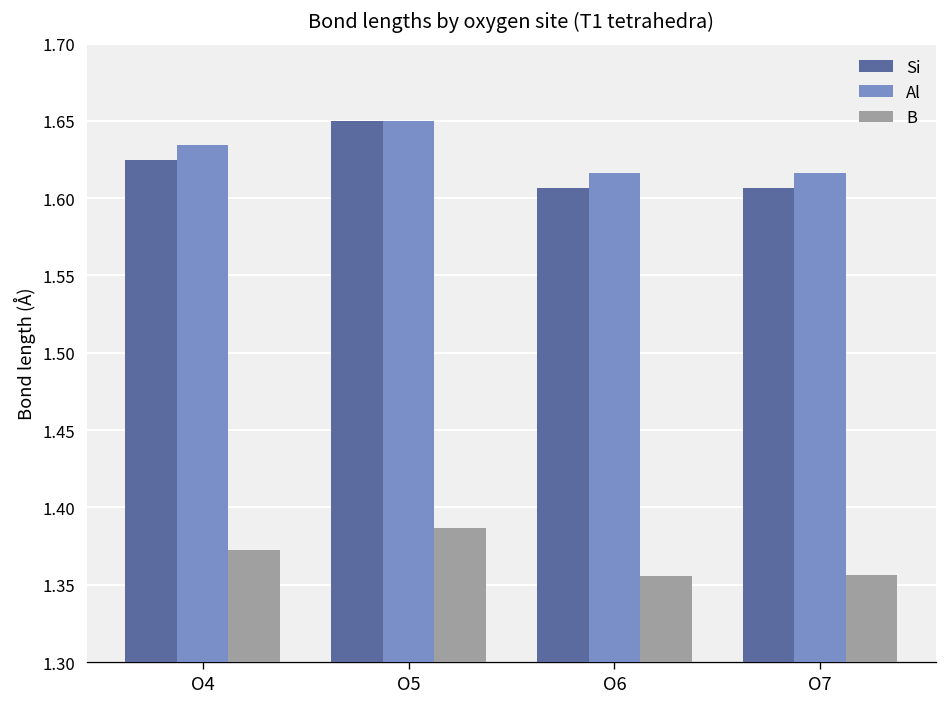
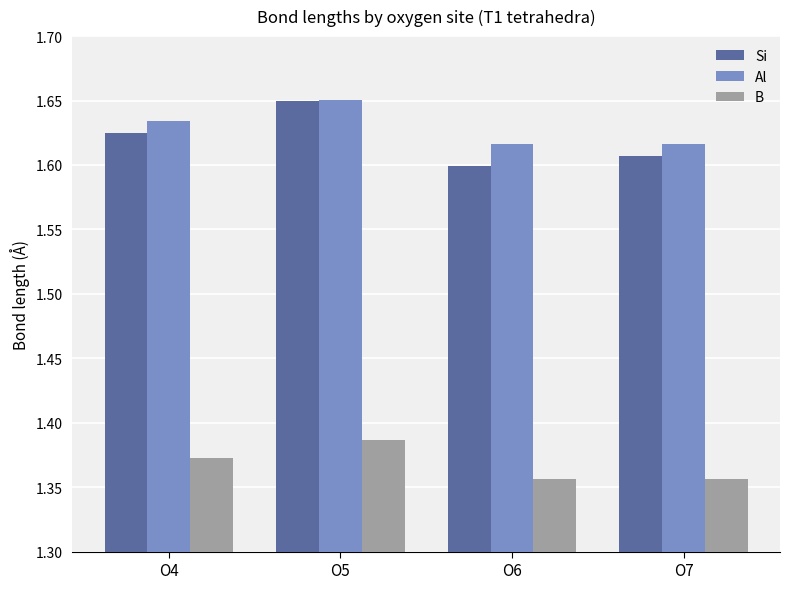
Si, O6: 1.607 -> 1.599
